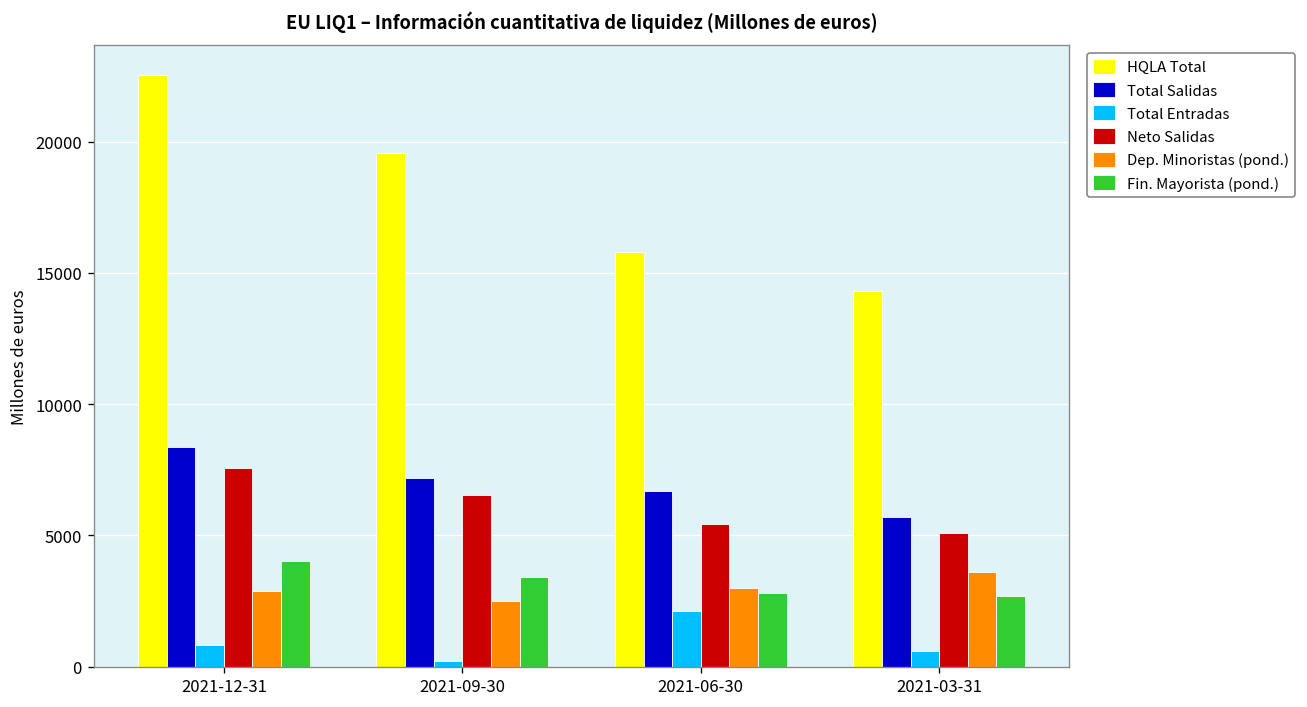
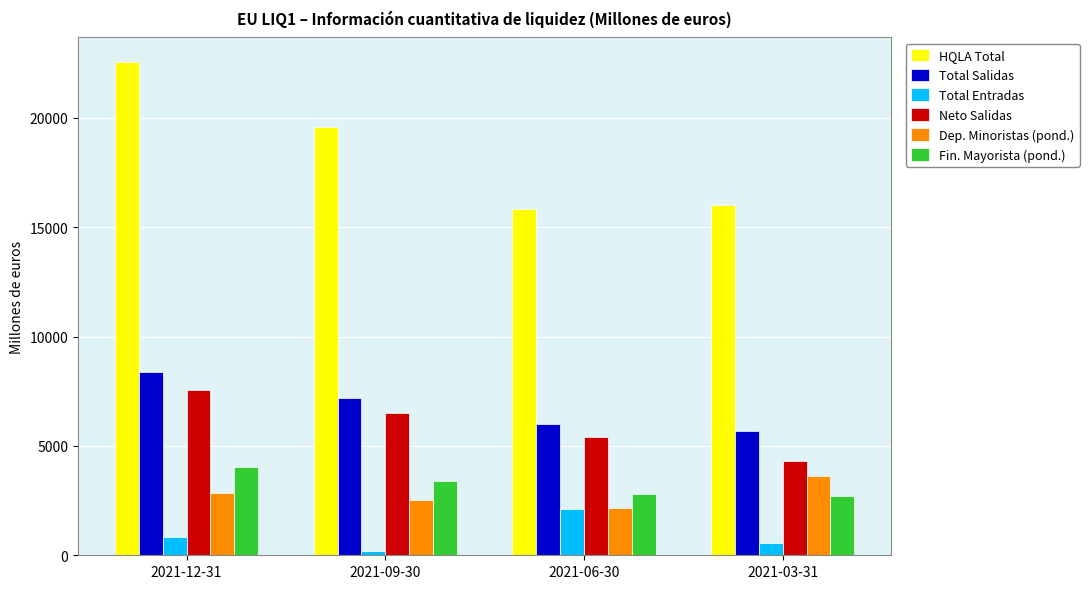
Total Salidas, 2021-06-30: 6700 -> 6000
Dep. Minoristas (pond.), 2021-06-30: 3000 -> 2200
HQLA Total, 2021-03-31: 14300 -> 16000
Neto Salidas, 2021-03-31: 5100 -> 4300
